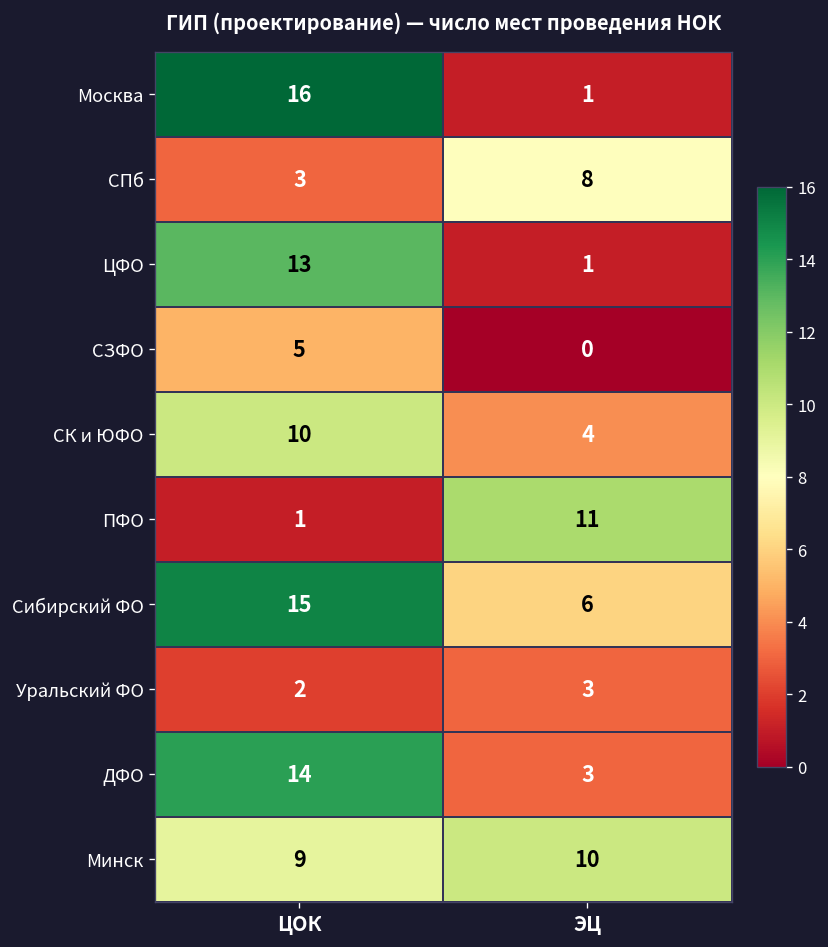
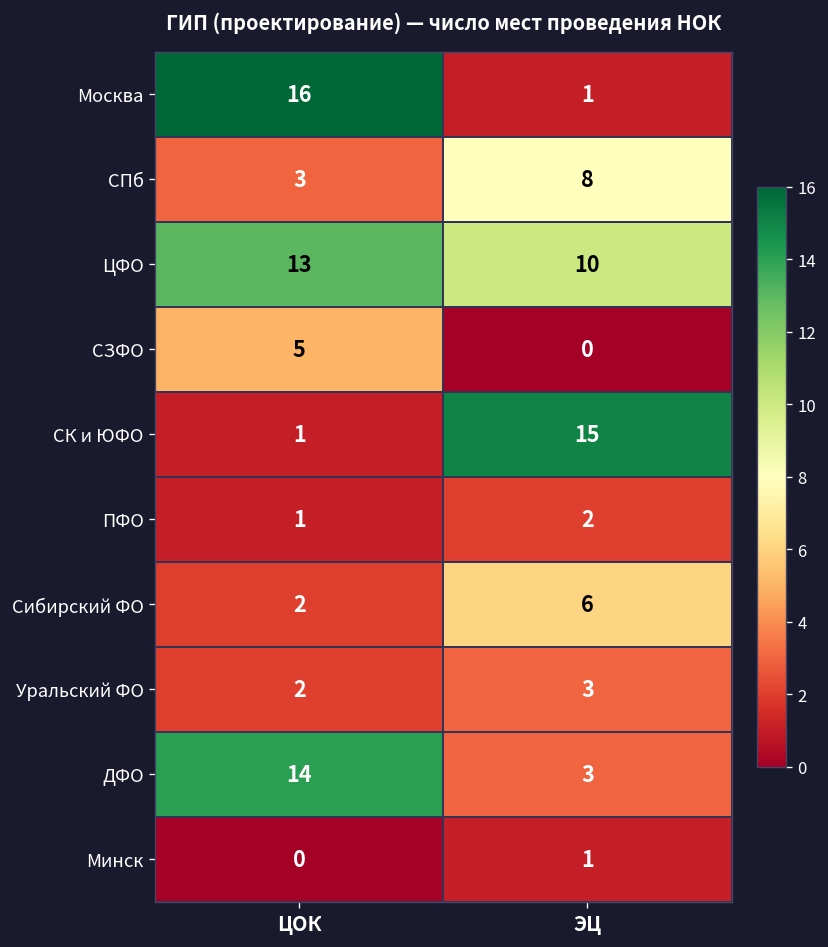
ЦФО, ЭЦ: 1 -> 10
СК и ЮФО, ЦОК: 10 -> 1
СК и ЮФО, ЭЦ: 4 -> 15
ПФО, ЭЦ: 11 -> 2
Сибирский ФО, ЦОК: 15 -> 2
Минск, ЦОК: 9 -> 0
Минск, ЭЦ: 10 -> 1
